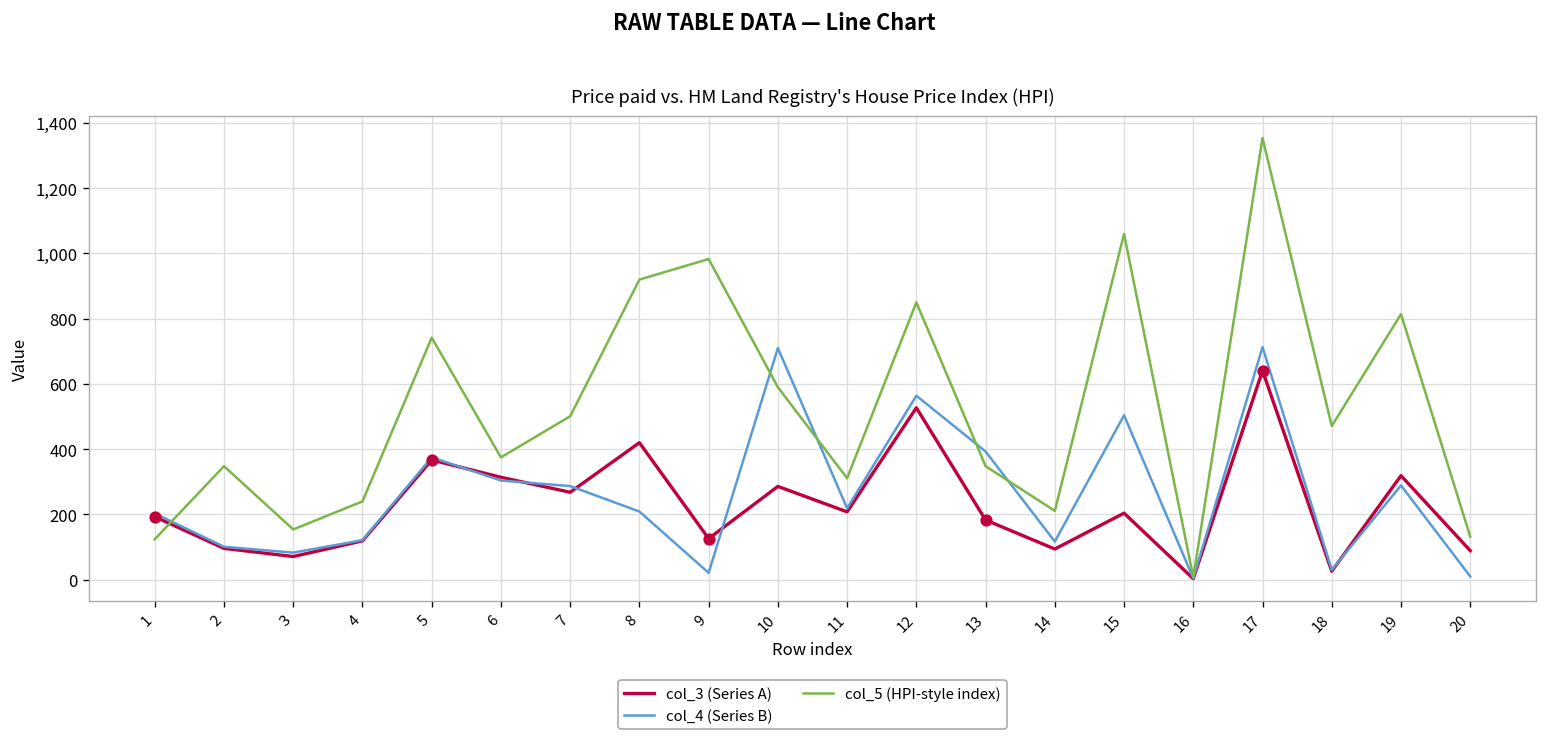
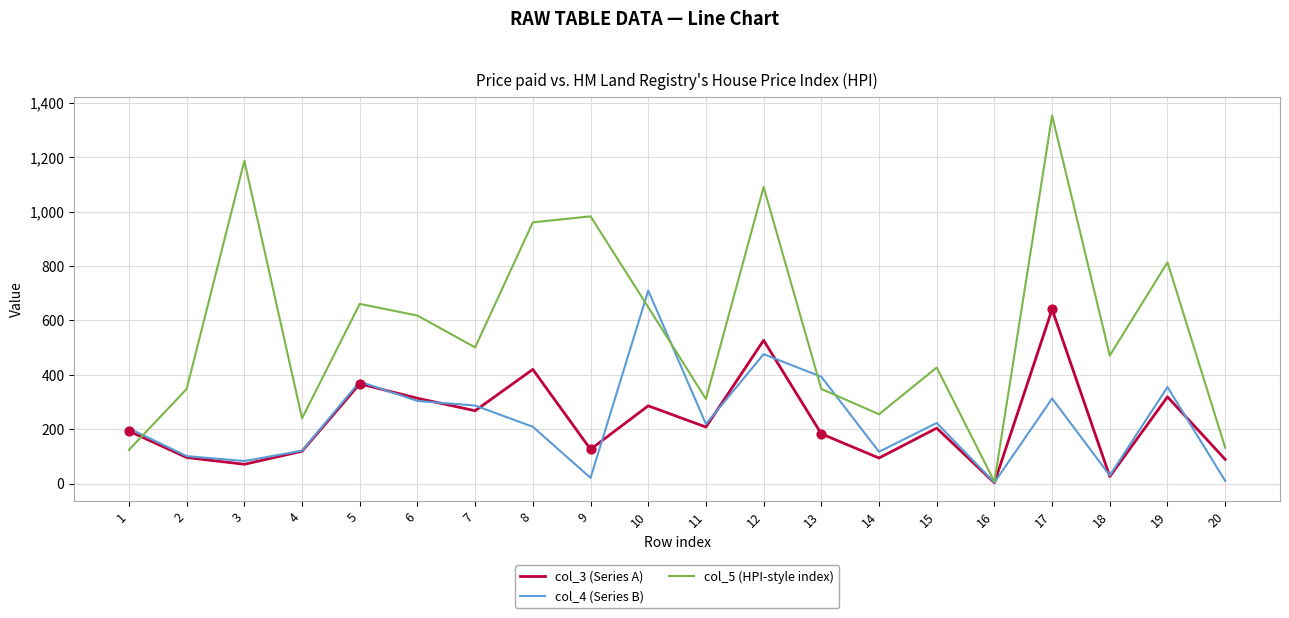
col_5 (HPI-style index), 3: 150 -> 1,190
col_5 (HPI-style index), 5: 740 -> 660
col_5 (HPI-style index), 6: 380 -> 620
col_5 (HPI-style index), 8: 920 -> 960
col_5 (HPI-style index), 10: 590 -> 650
col_4 (Series B), 12: 560 -> 480
col_5 (HPI-style index), 12: 850 -> 1,090
col_5 (HPI-style index), 14: 210 -> 260
col_4 (Series B), 15: 500 -> 220
col_5 (HPI-style index), 15: 1,060 -> 430
col_4 (Series B), 17: 710 -> 310
col_4 (Series B), 19: 290 -> 360
